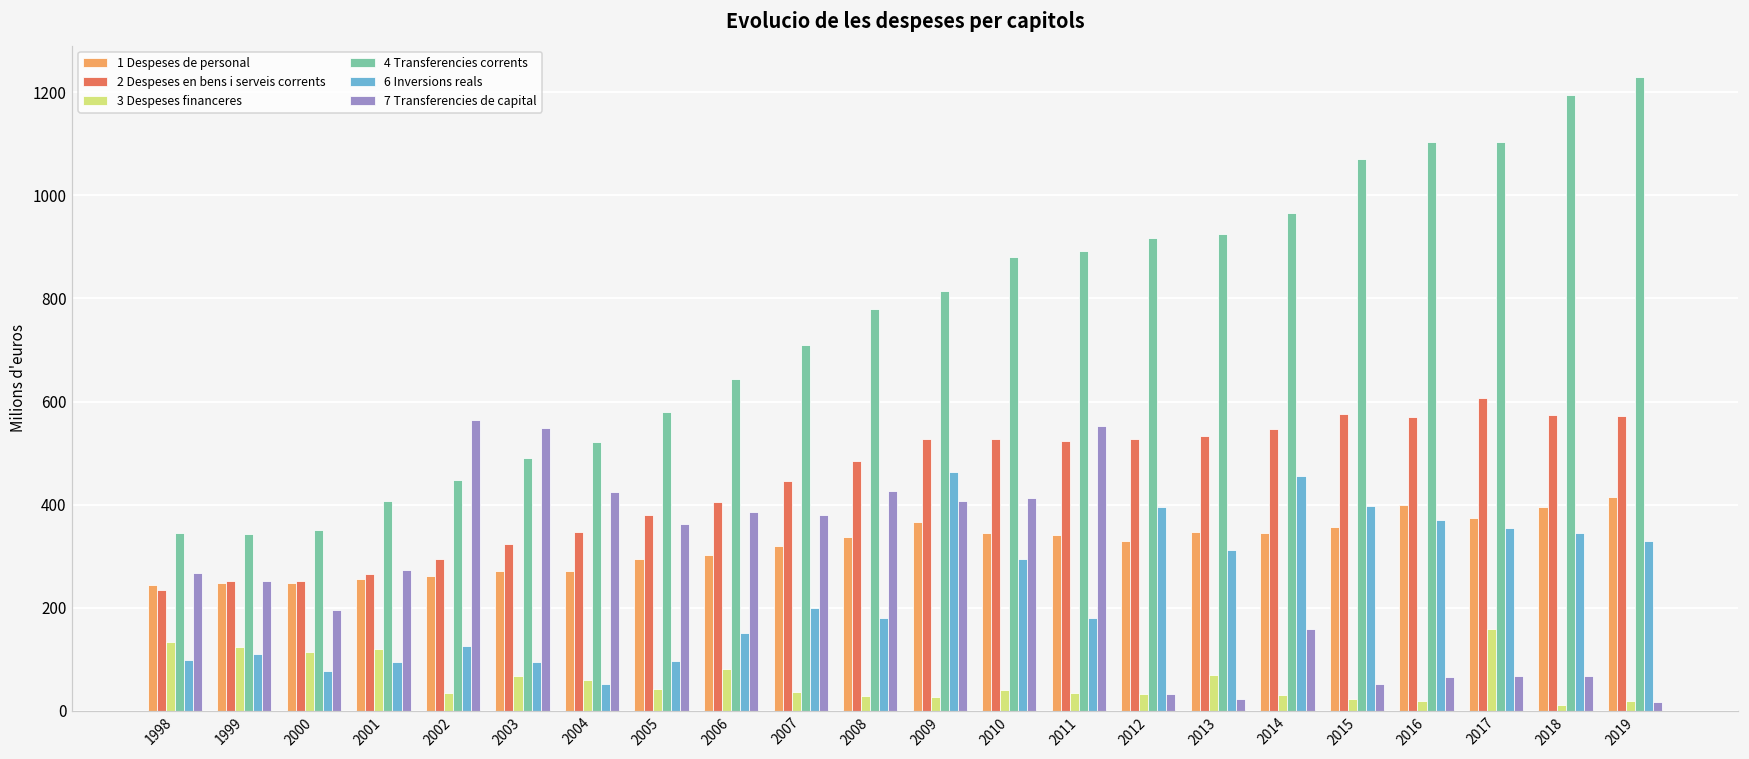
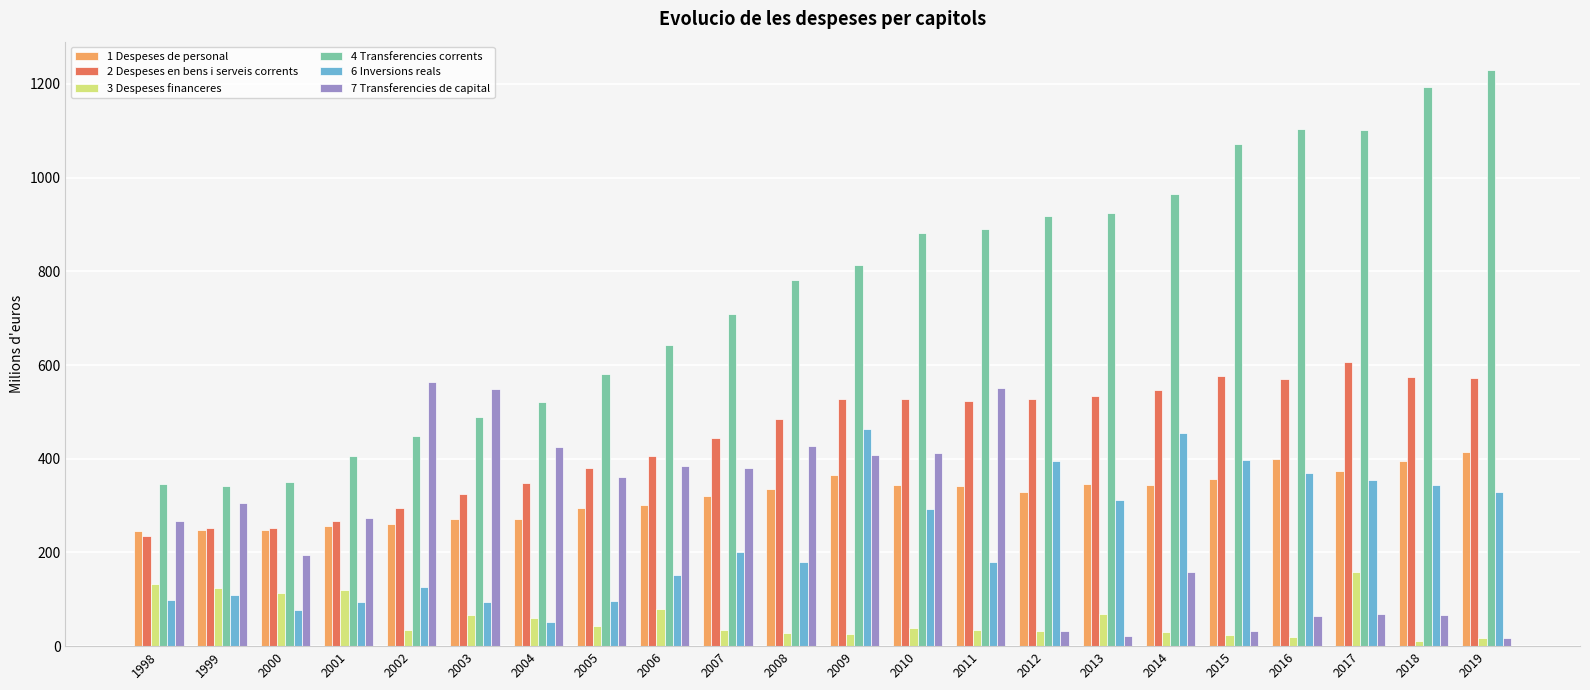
7 Transferencies de capital, 1999: 250 -> 310
7 Transferencies de capital, 2015: 50 -> 30
